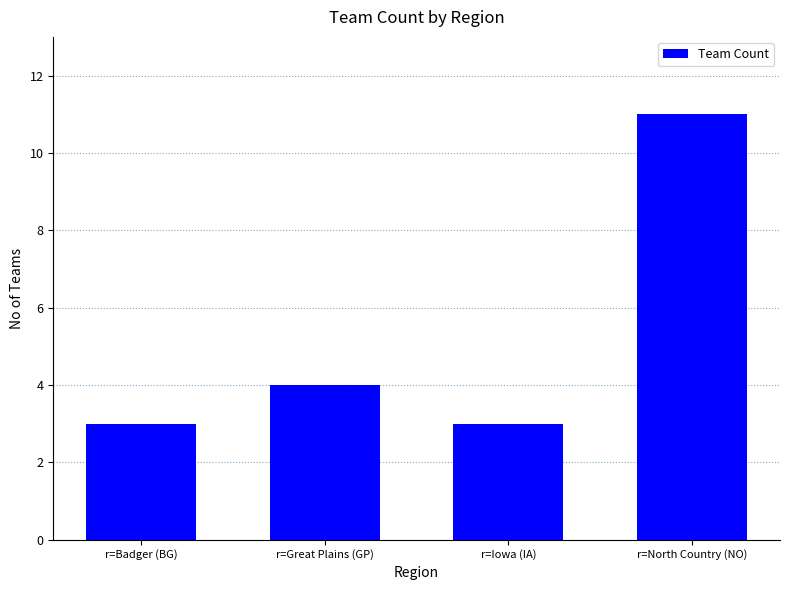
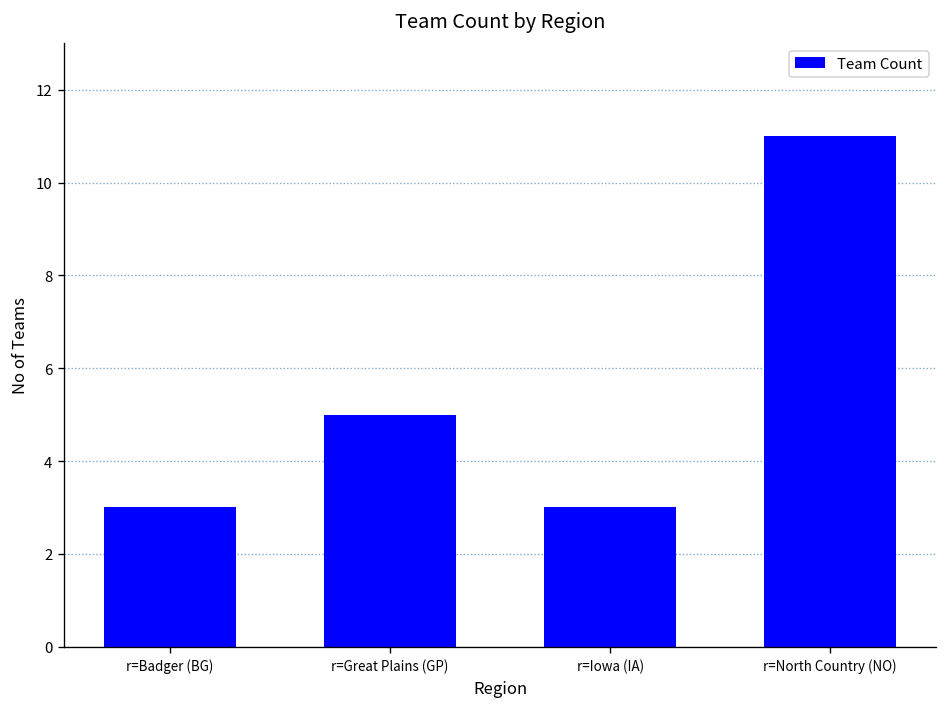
r=Great Plains (GP): 4 -> 5
